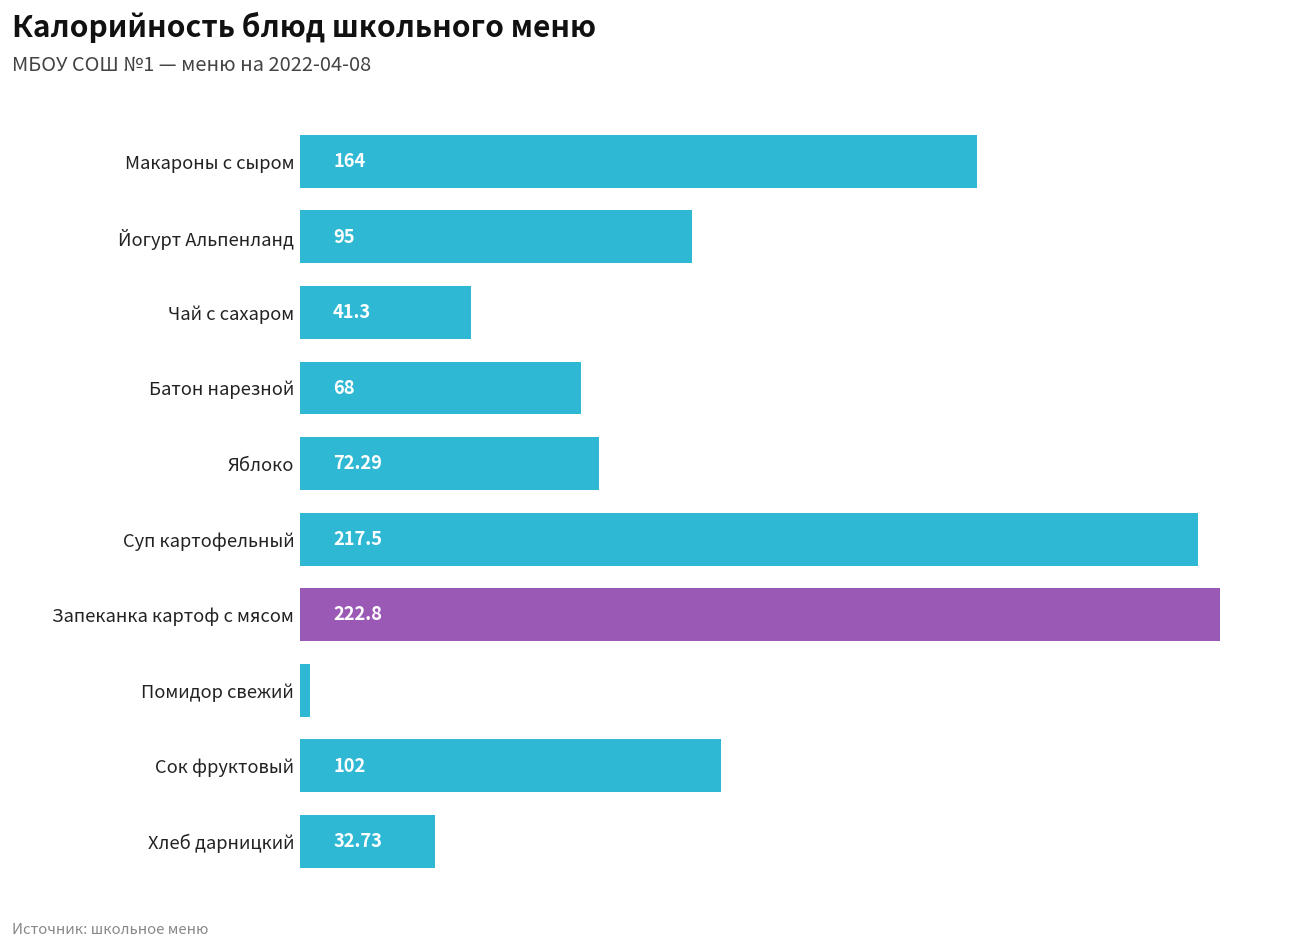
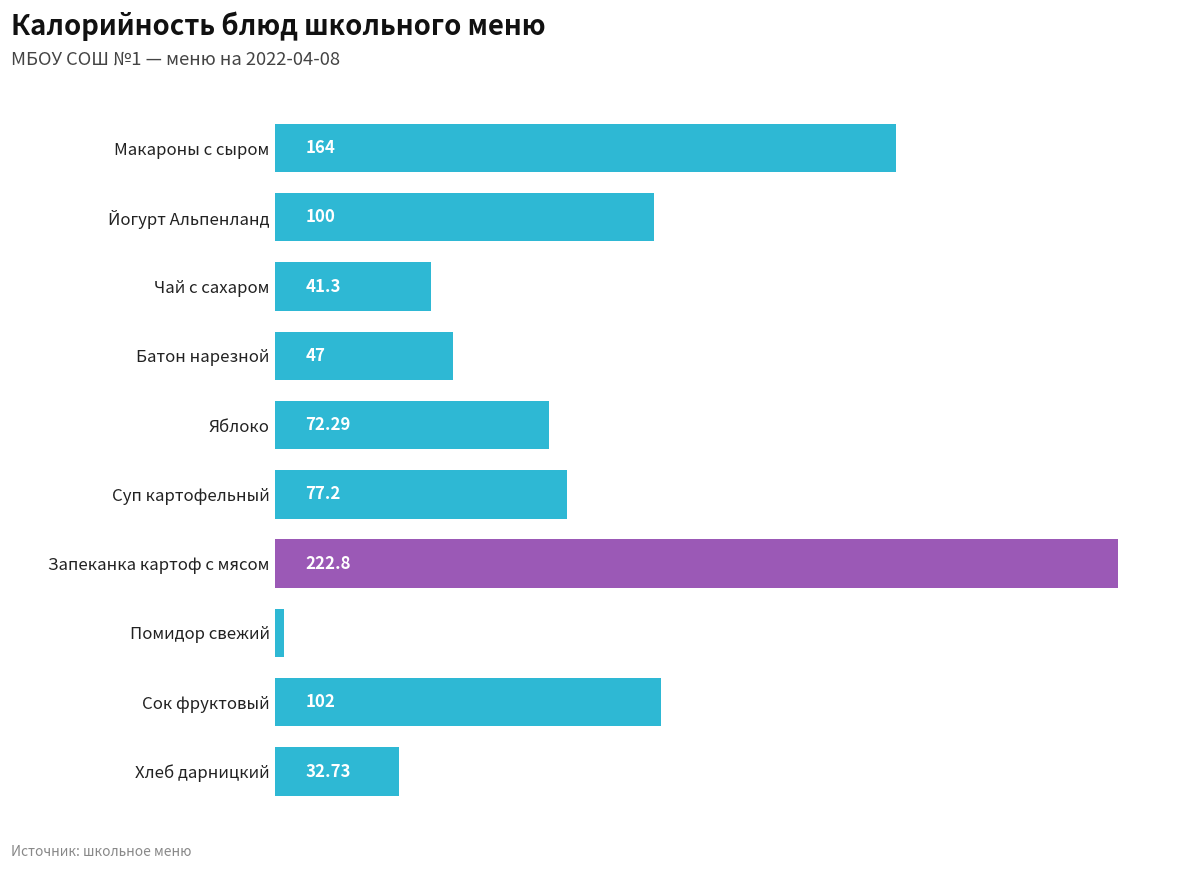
Йогурт Альпенланд: 95 -> 100
Батон нарезной: 68 -> 47
Суп картофельный: 217.5 -> 77.2
